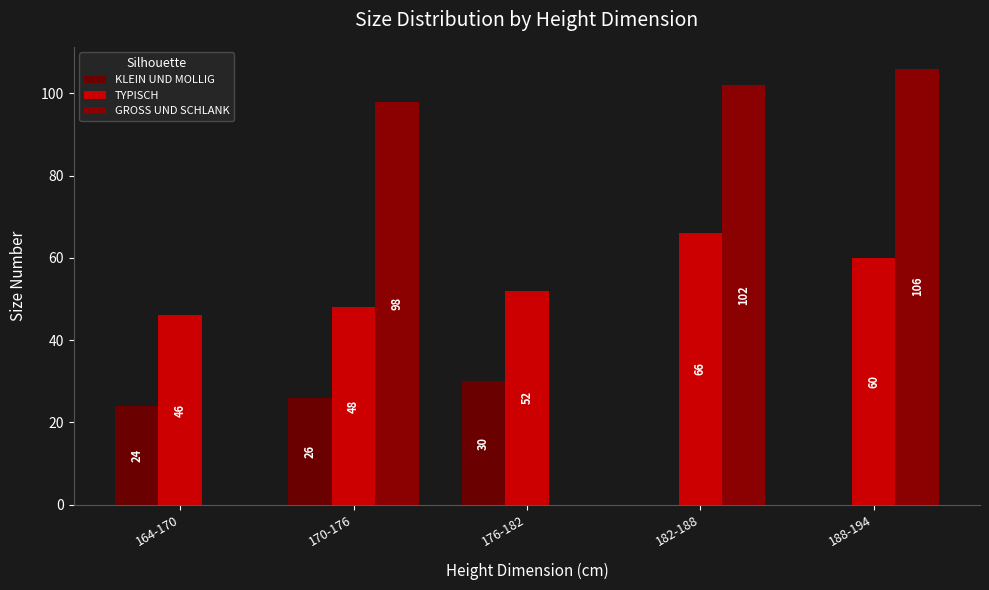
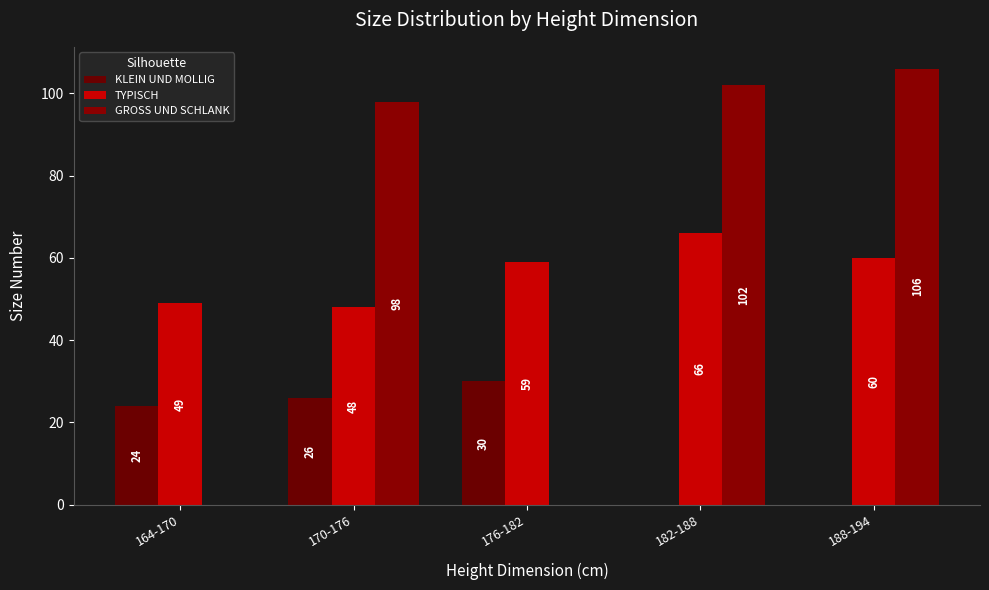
TYPISCH, 164-170: 46 -> 49
TYPISCH, 176-182: 52 -> 59
